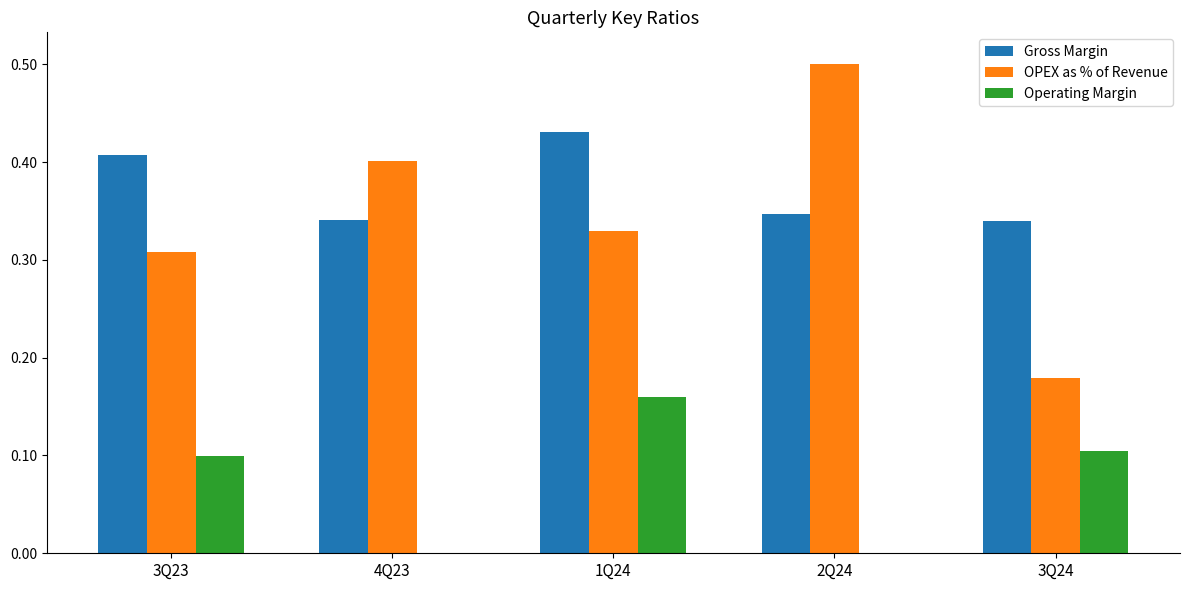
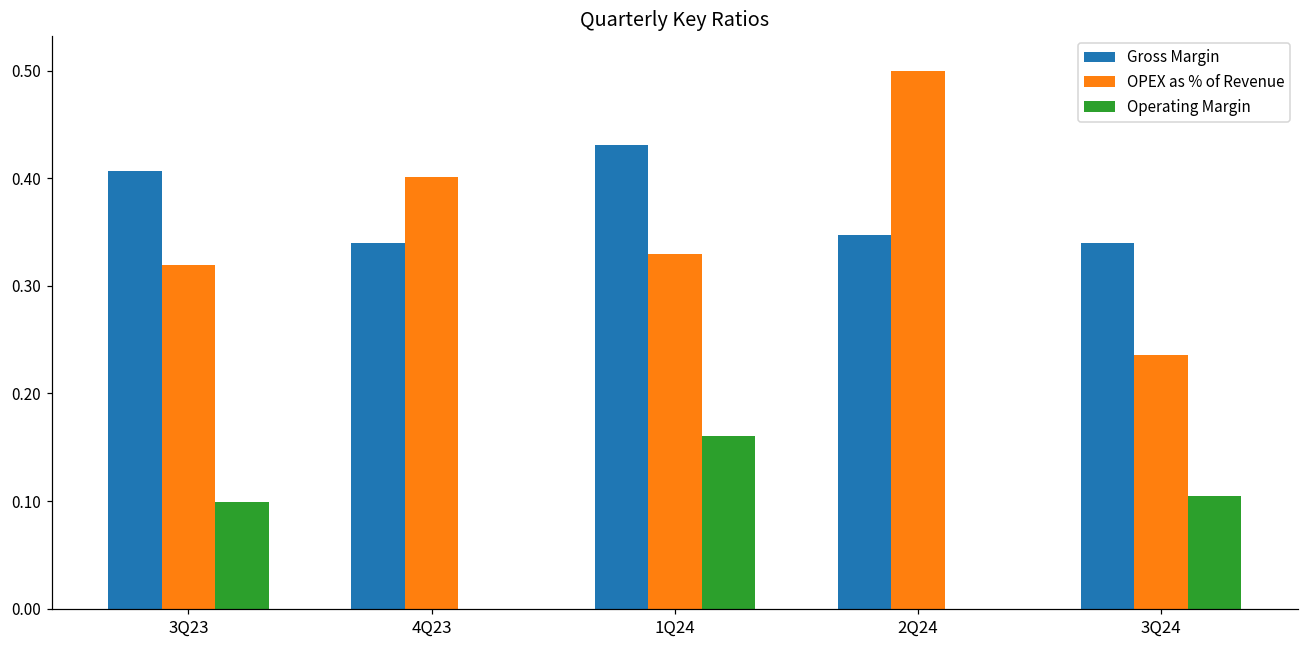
OPEX as % of Revenue, 3Q23: 0.31 -> 0.32
OPEX as % of Revenue, 3Q24: 0.18 -> 0.24
